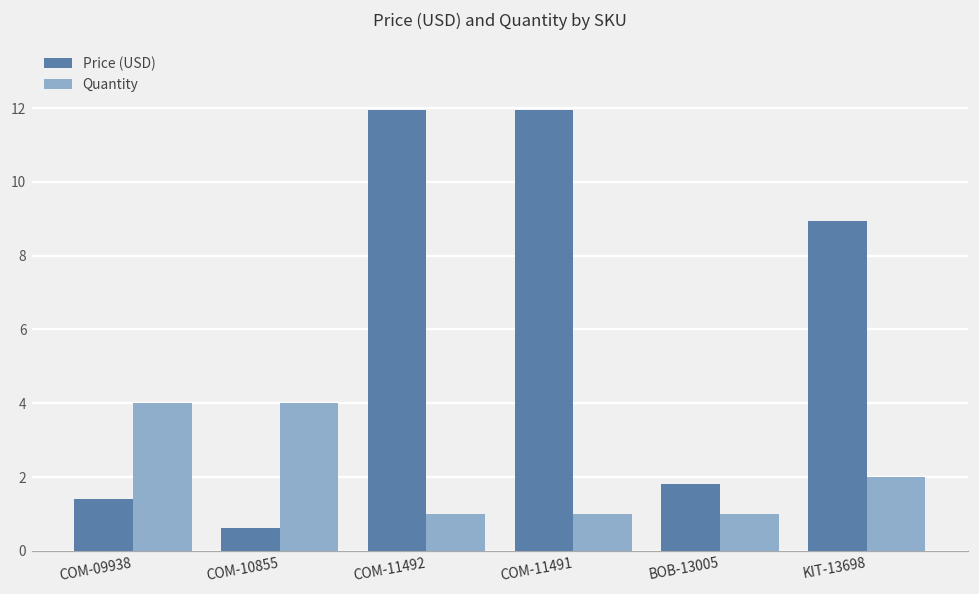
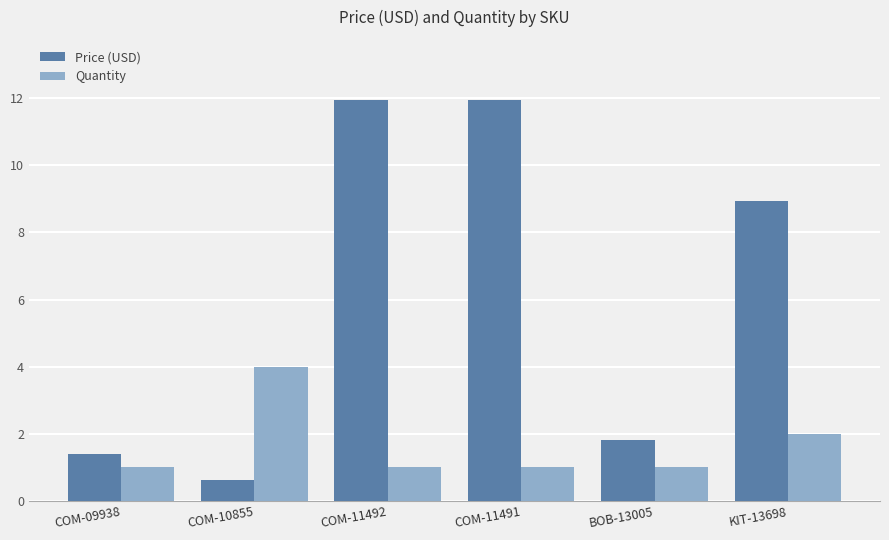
Quantity, COM-09938: 4 -> 1
